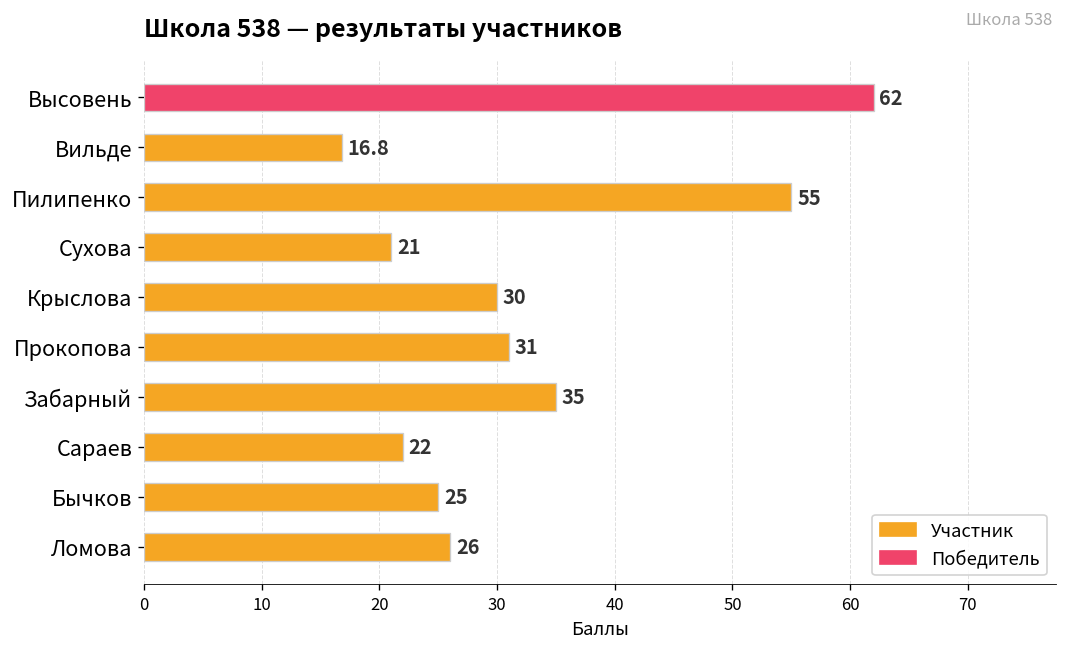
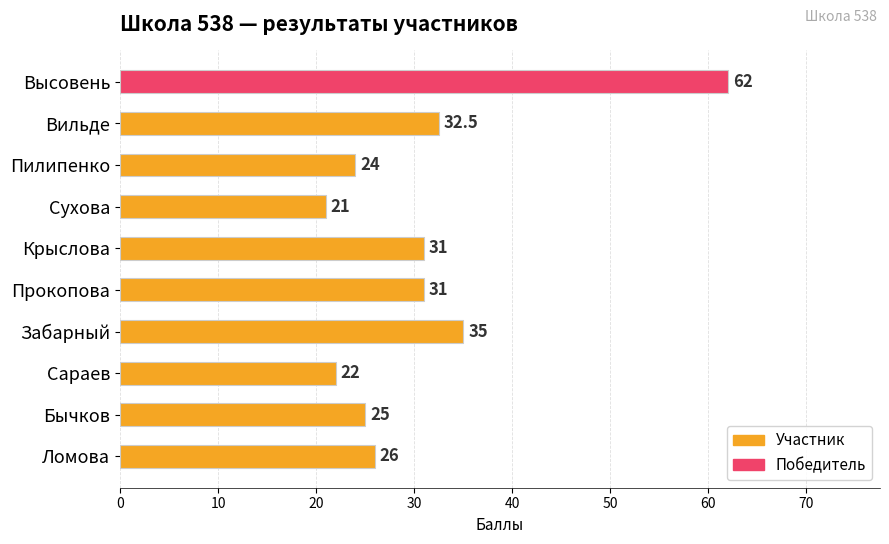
Вильде: 16.8 -> 32.5
Пилипенко: 55 -> 24
Крыслова: 30 -> 31
